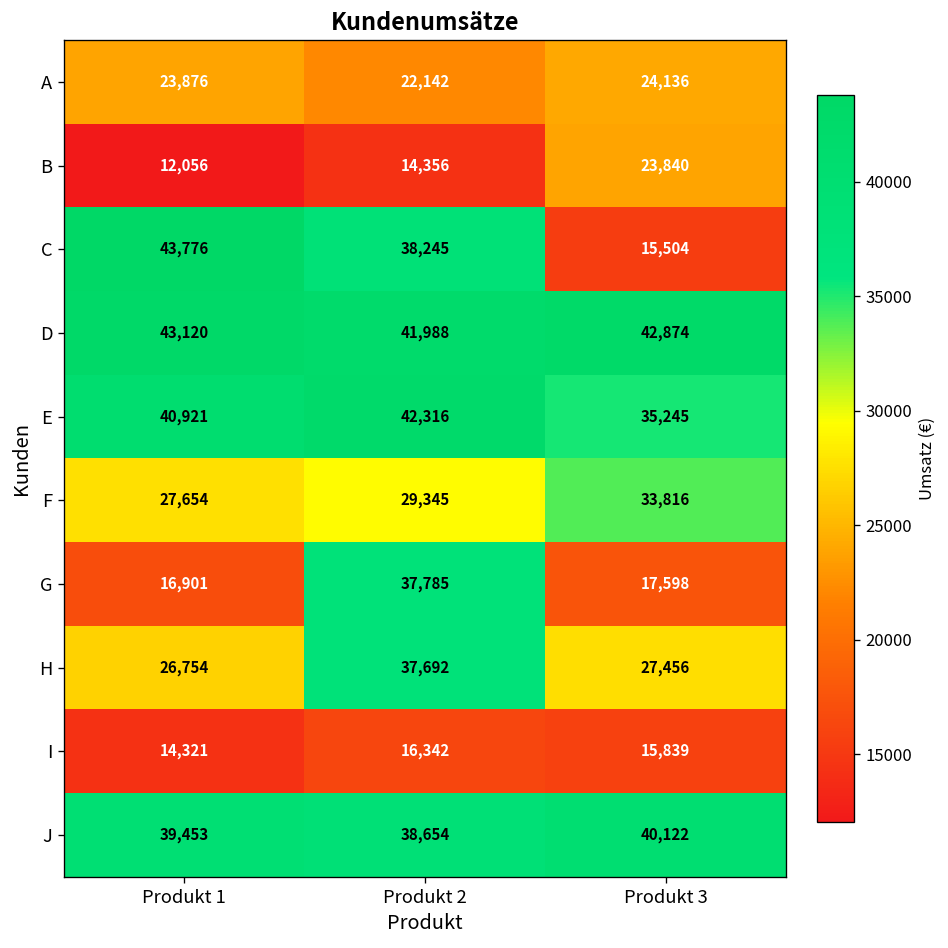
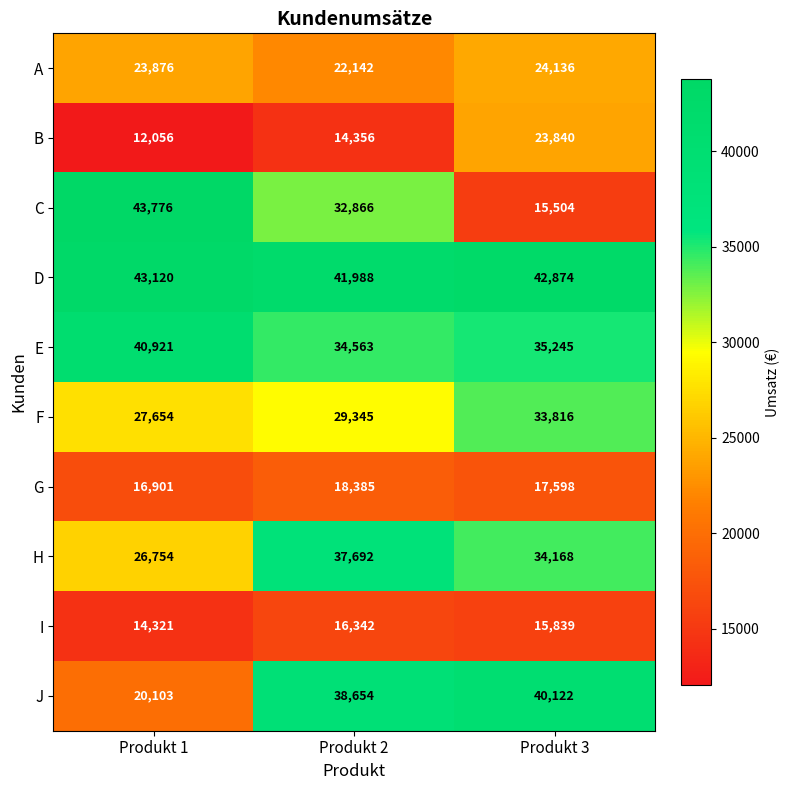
C, Produkt 2: 38,245 -> 32,866
E, Produkt 2: 42,316 -> 34,563
G, Produkt 2: 37,785 -> 18,385
H, Produkt 3: 27,456 -> 34,168
J, Produkt 1: 39,453 -> 20,103
